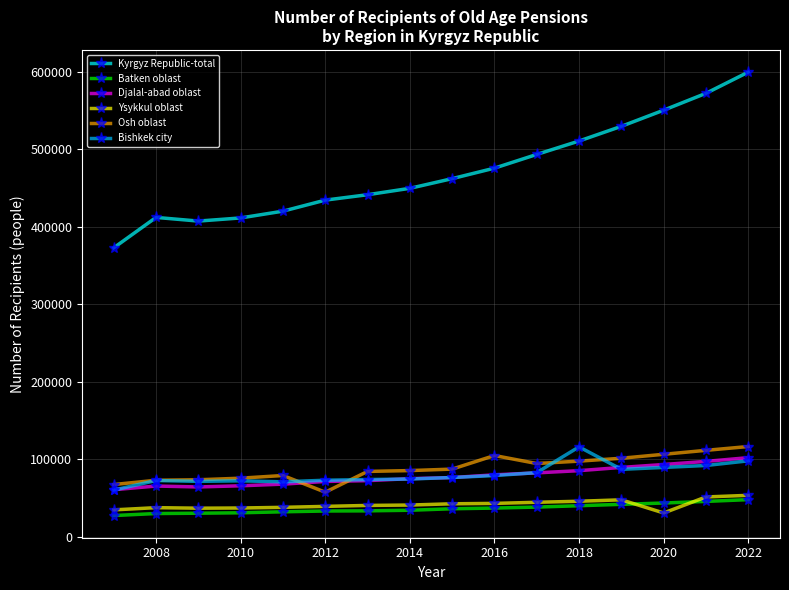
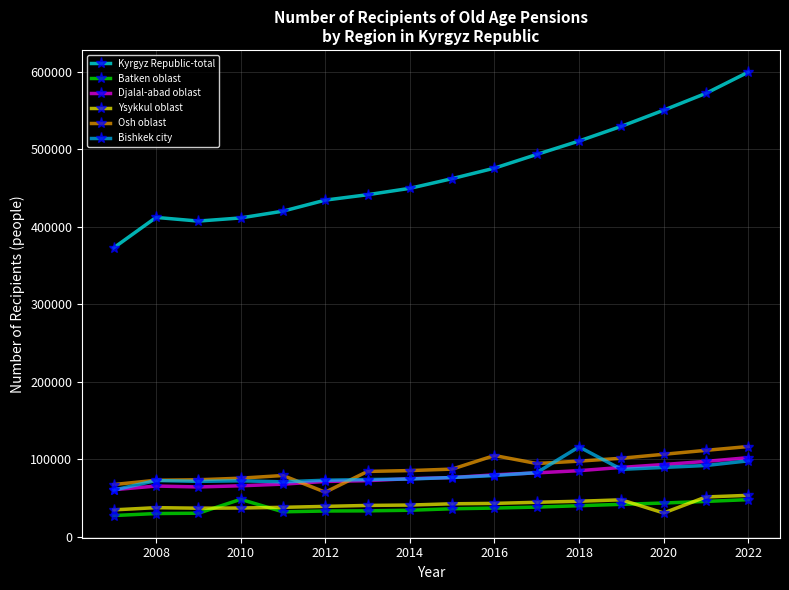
Batken oblast, 2010: 30000 -> 50000
